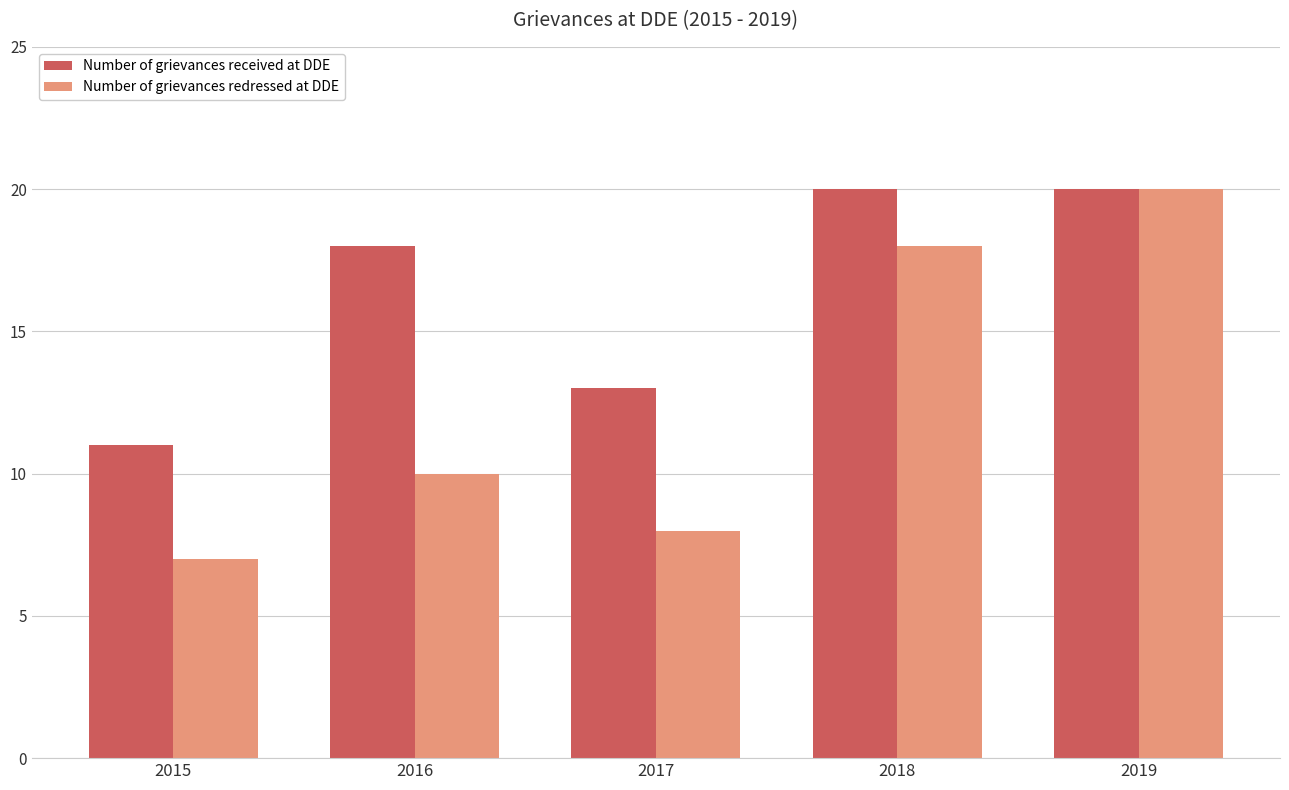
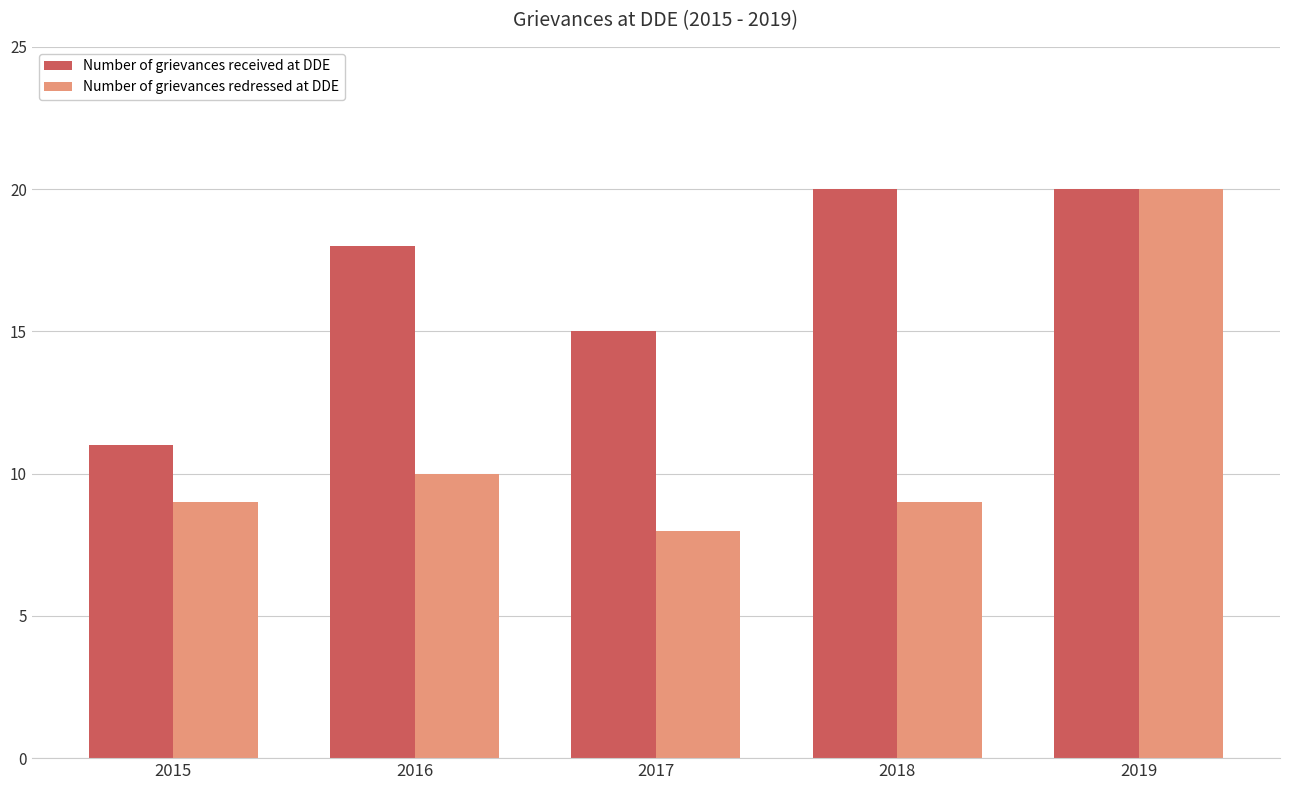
Number of grievances redressed at DDE, 2015: 7 -> 9
Number of grievances received at DDE, 2017: 13 -> 15
Number of grievances redressed at DDE, 2018: 18 -> 9
